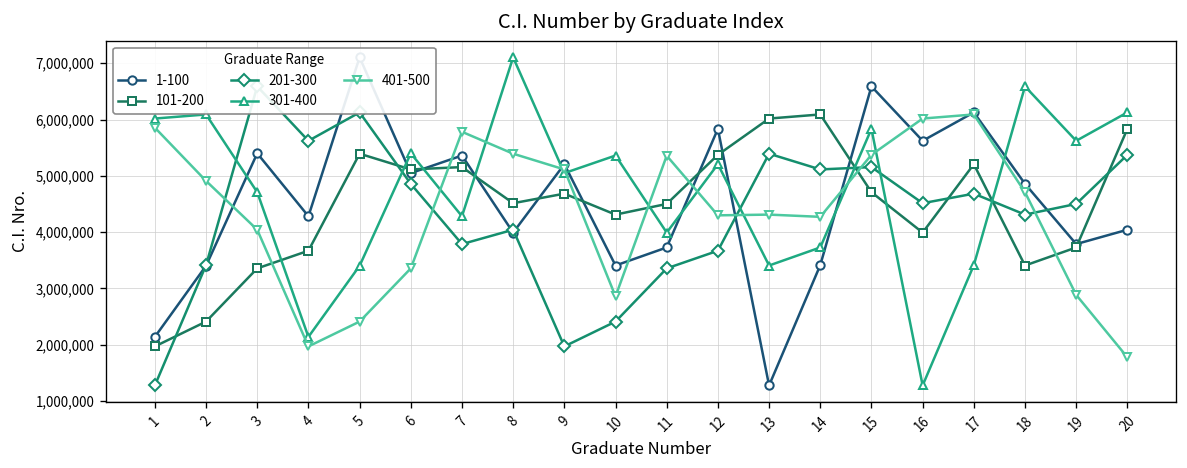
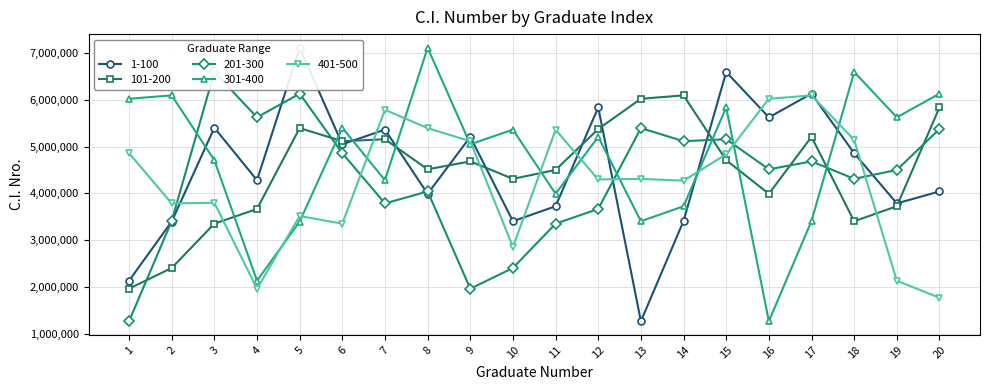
401-500, 1: 5,900,000 -> 4,900,000
401-500, 2: 4,900,000 -> 3,800,000
401-500, 3: 4,000,000 -> 3,800,000
401-500, 5: 2,400,000 -> 3,500,000
401-500, 15: 5,400,000 -> 4,800,000
401-500, 18: 4,700,000 -> 5,100,000
401-500, 19: 2,900,000 -> 2,100,000
